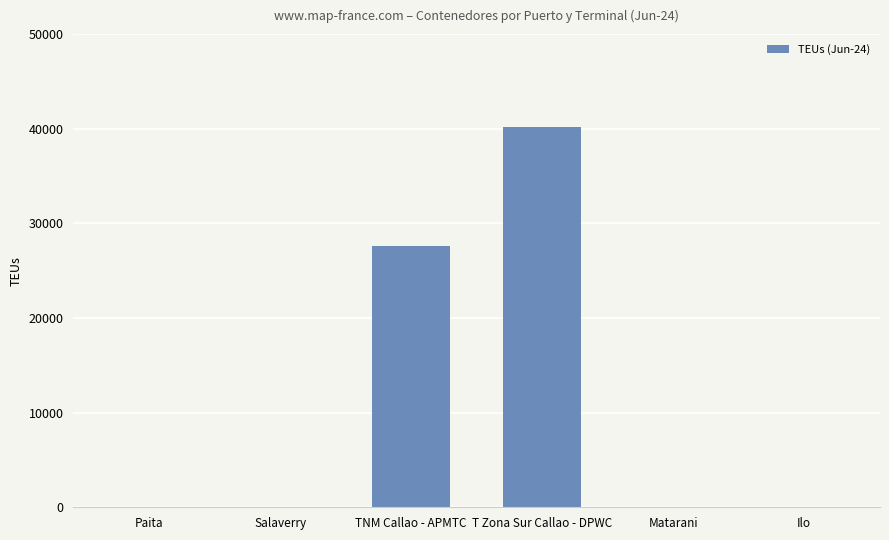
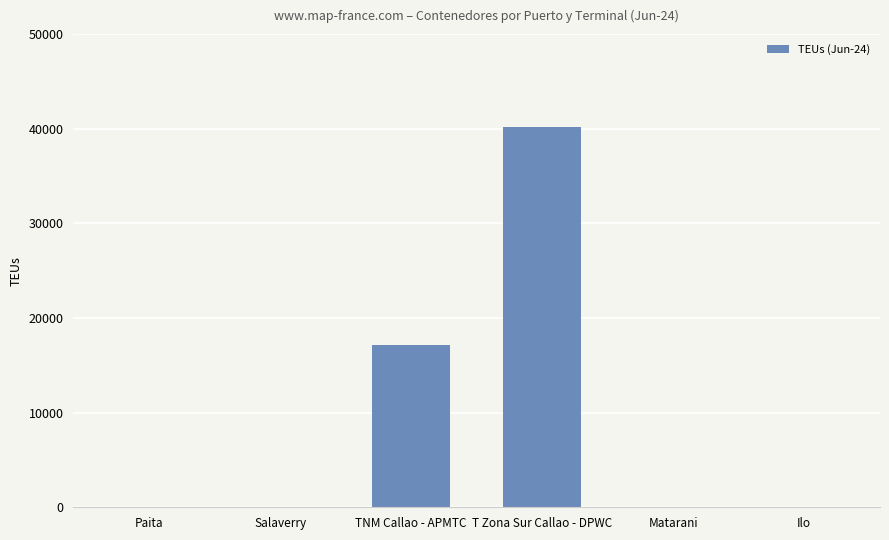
TNM Callao - APMTC: 28000 -> 17000
